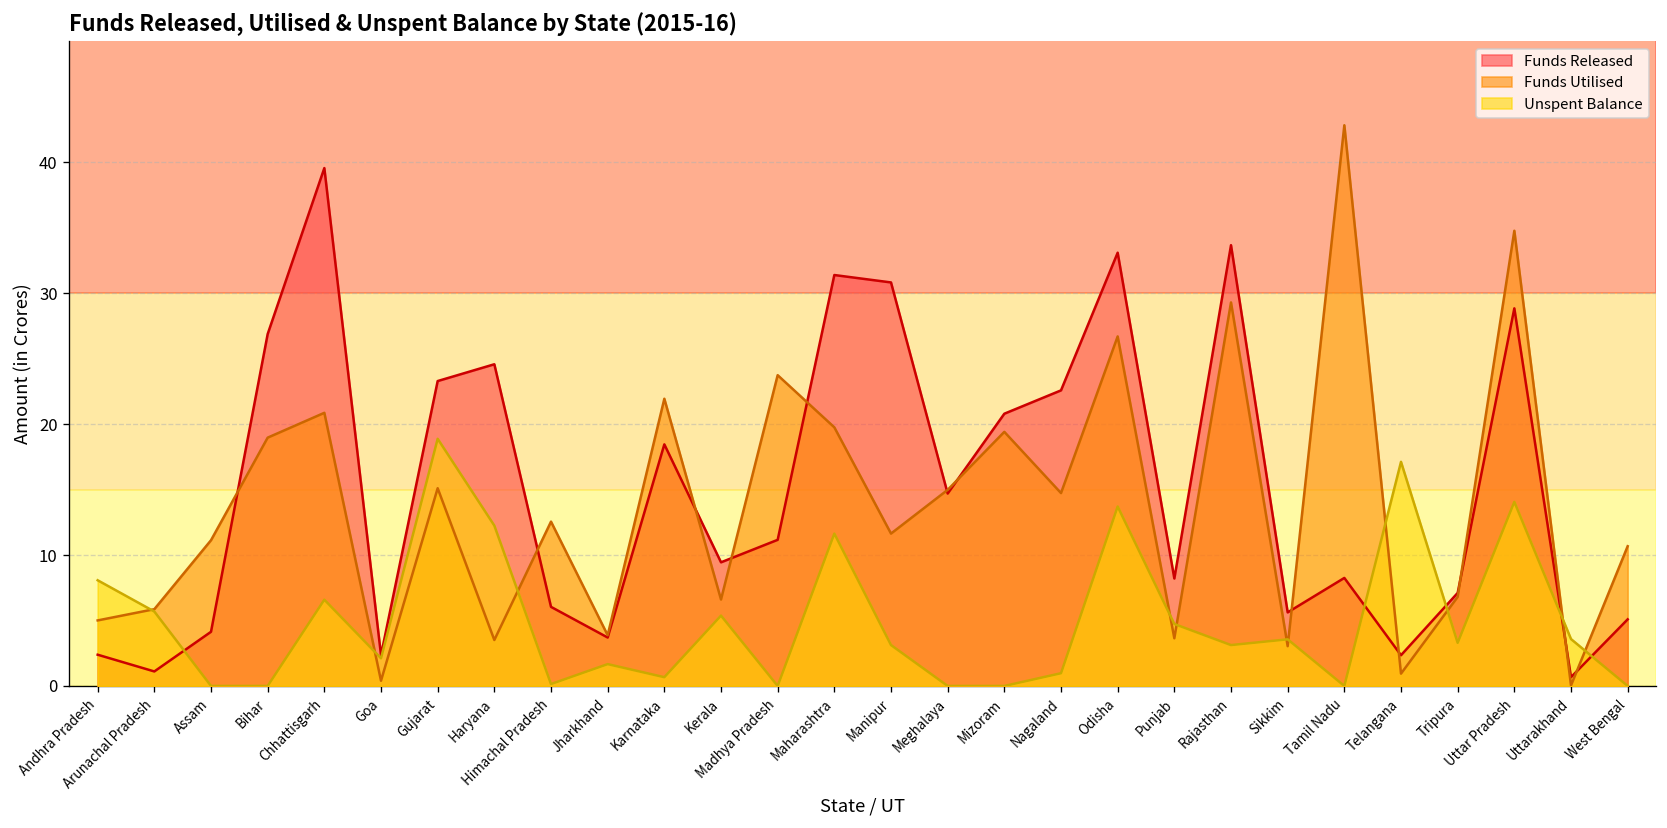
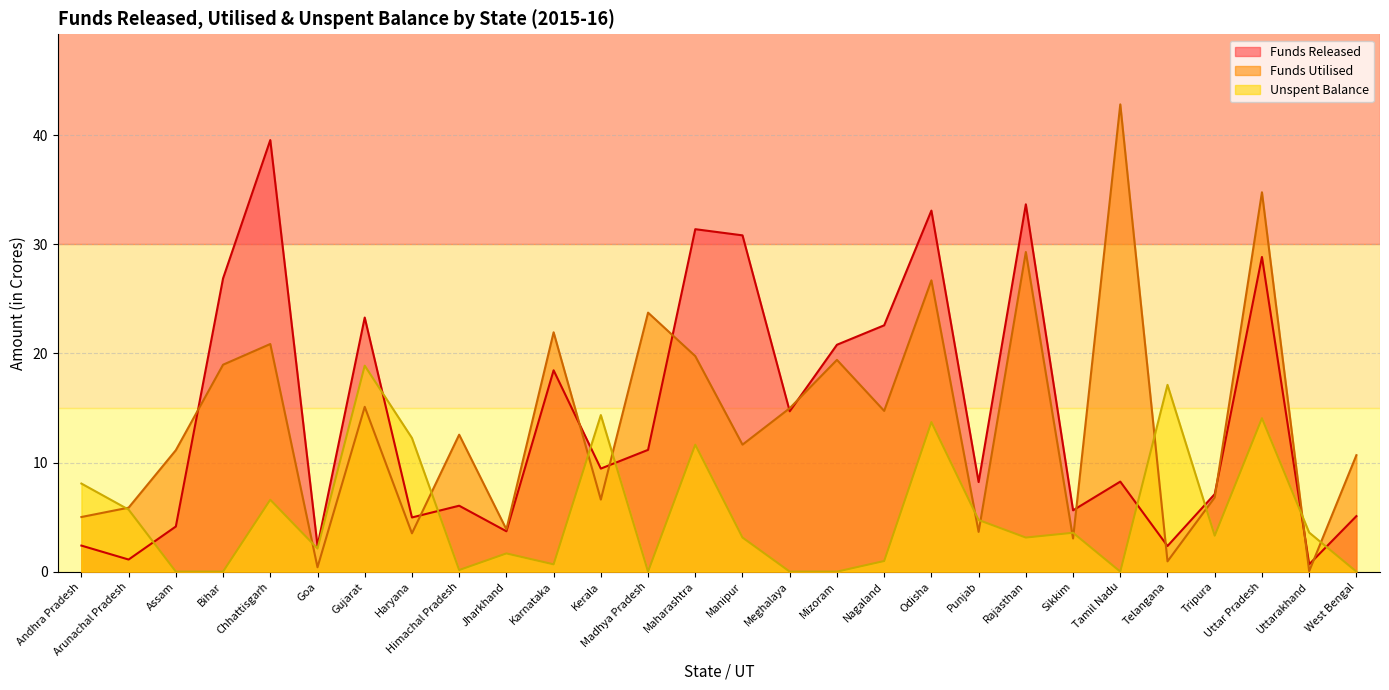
Funds Released, Haryana: 24.6 -> 5.0
Unspent Balance, Kerala: 5.4 -> 14.3
